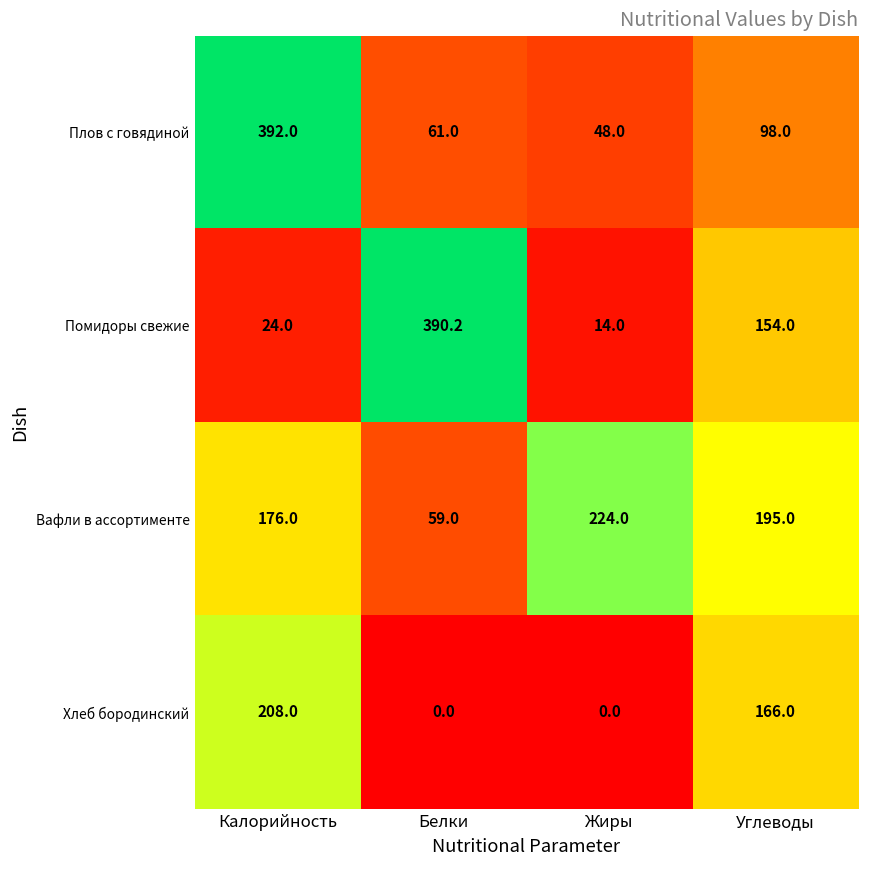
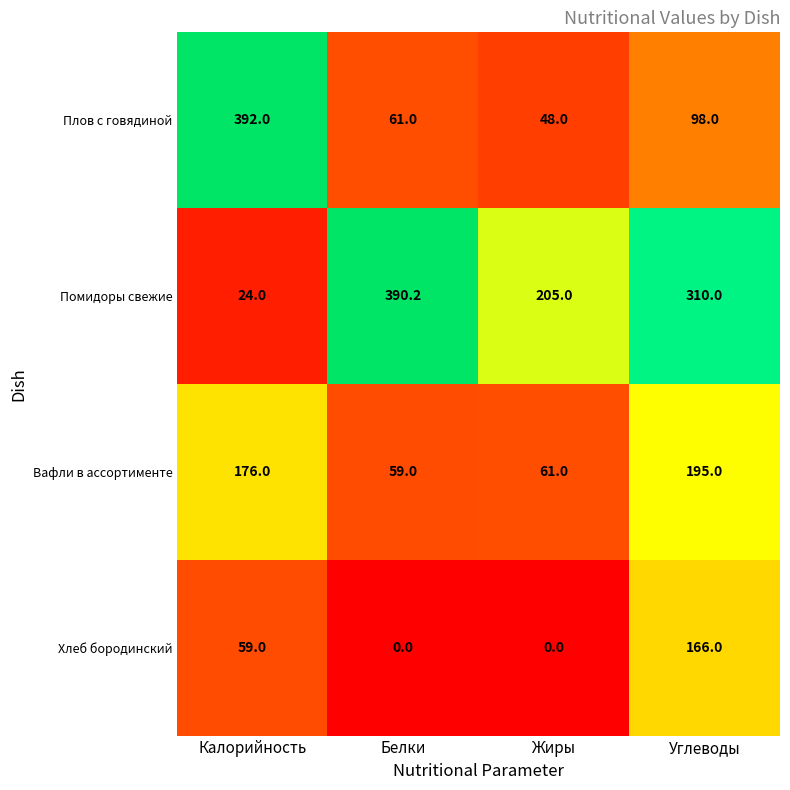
Помидоры свежие, Жиры: 14.0 -> 205.0
Помидоры свежие, Углеводы: 154.0 -> 310.0
Вафли в ассортименте, Жиры: 224.0 -> 61.0
Хлеб бородинский, Калорийность: 208.0 -> 59.0
